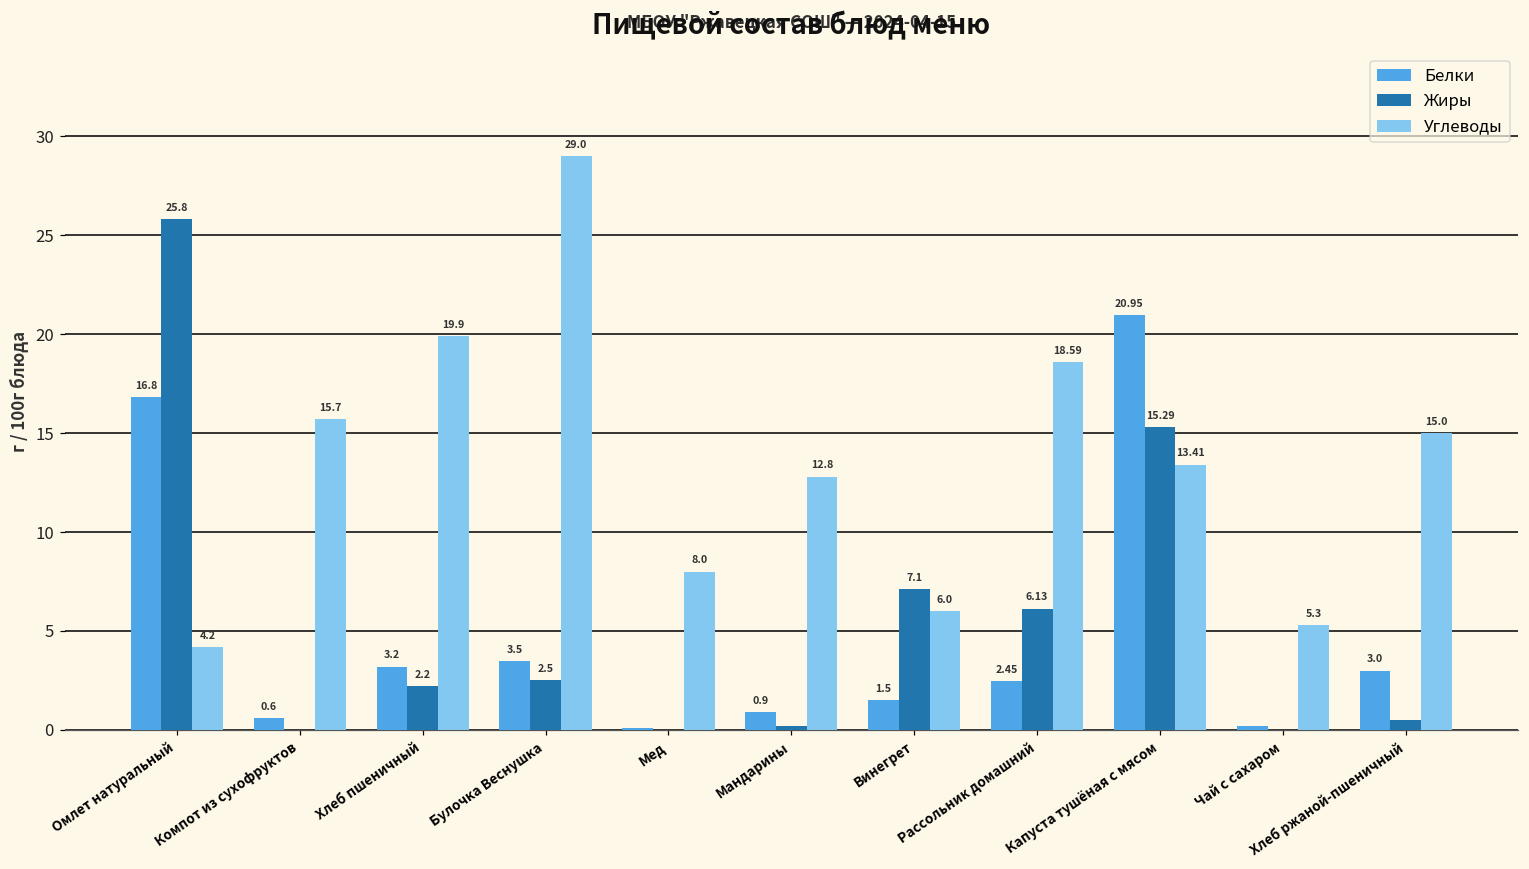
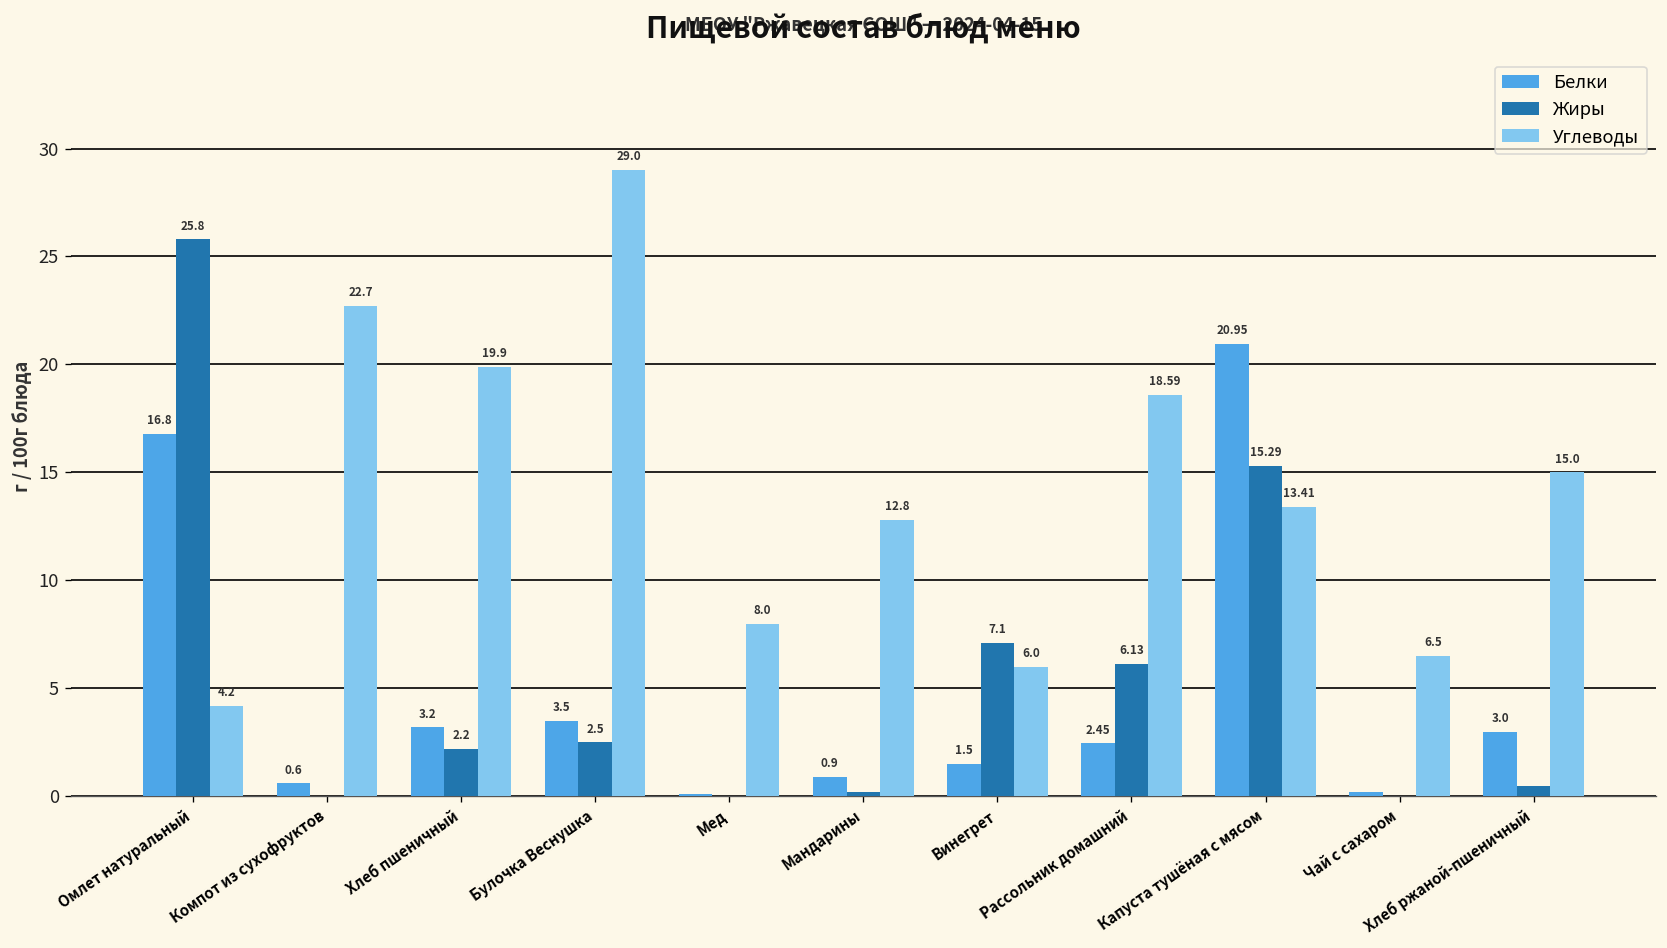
Углеводы, Компот из сухофруктов: 15.7 -> 22.7
Углеводы, Чай с сахаром: 5.3 -> 6.5
